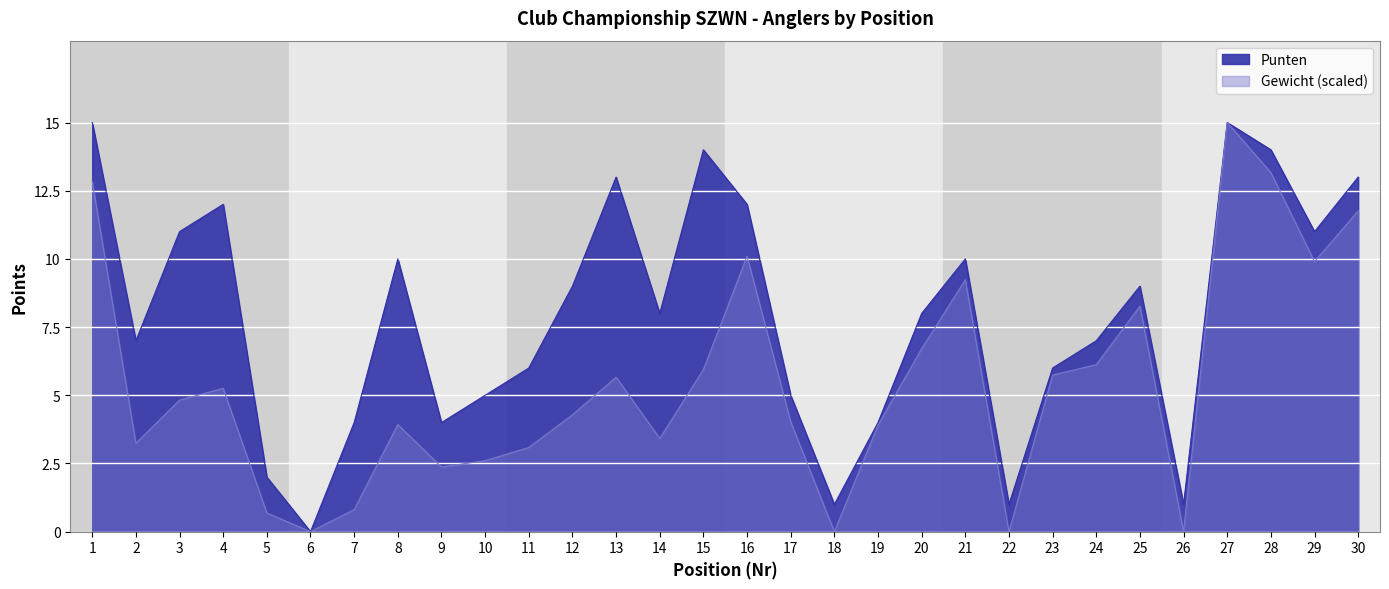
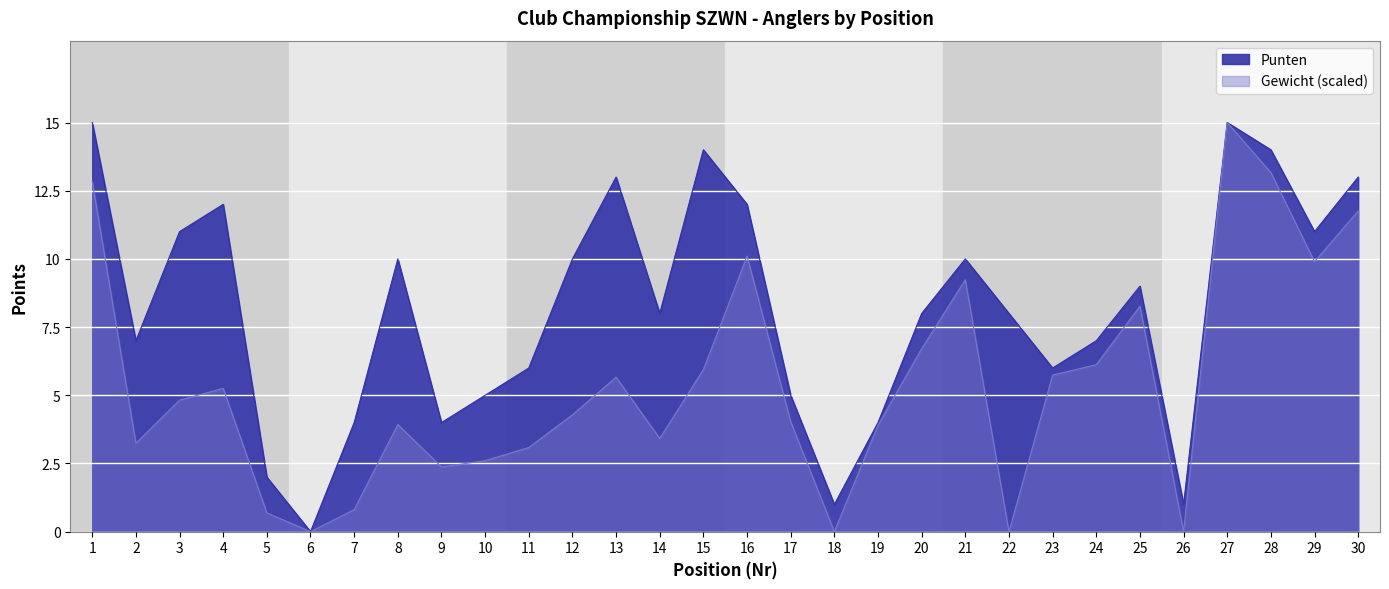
Punten, 12: 9 -> 10
Punten, 22: 1 -> 8
